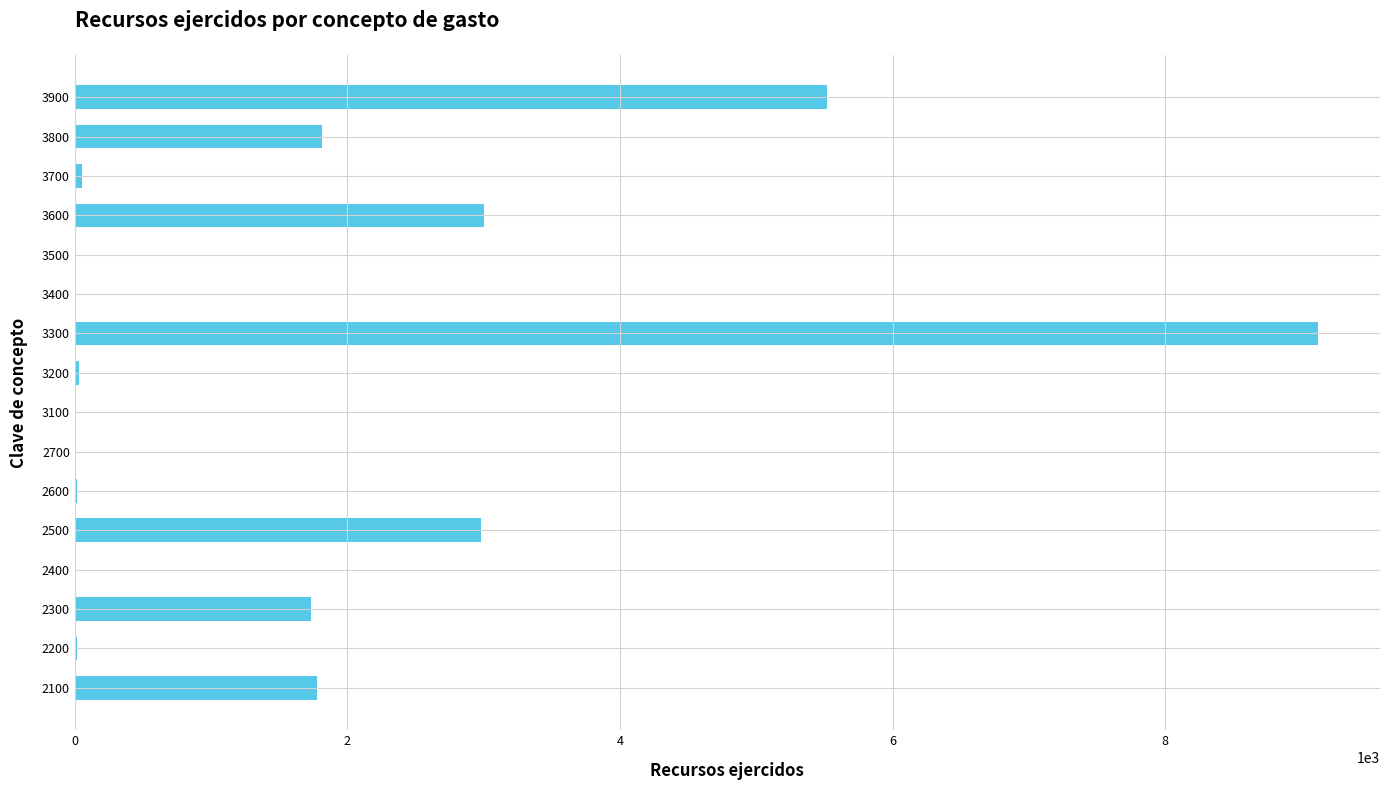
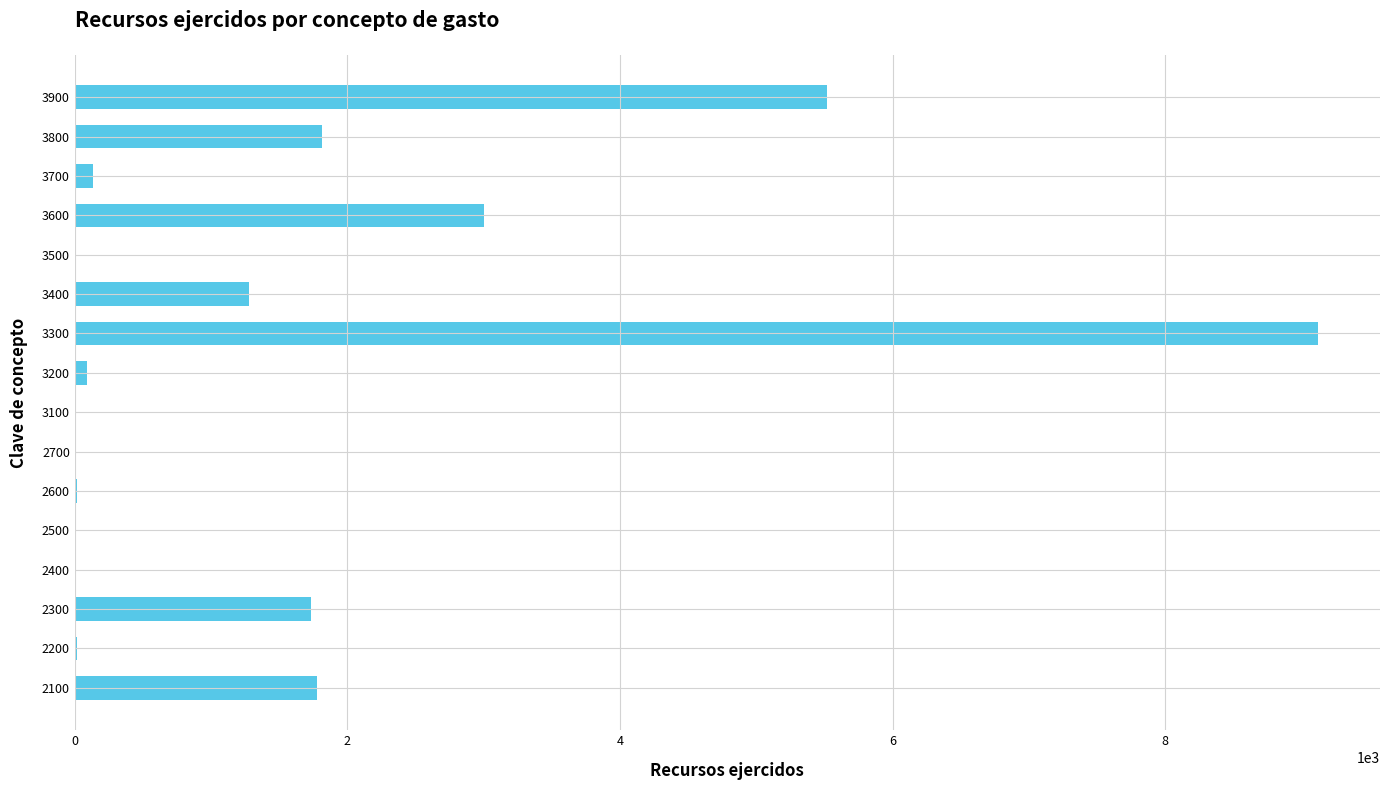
3700: 50 -> 130
3400: 10 -> 1280
3200: 30 -> 90
2500: 2980 -> 0
